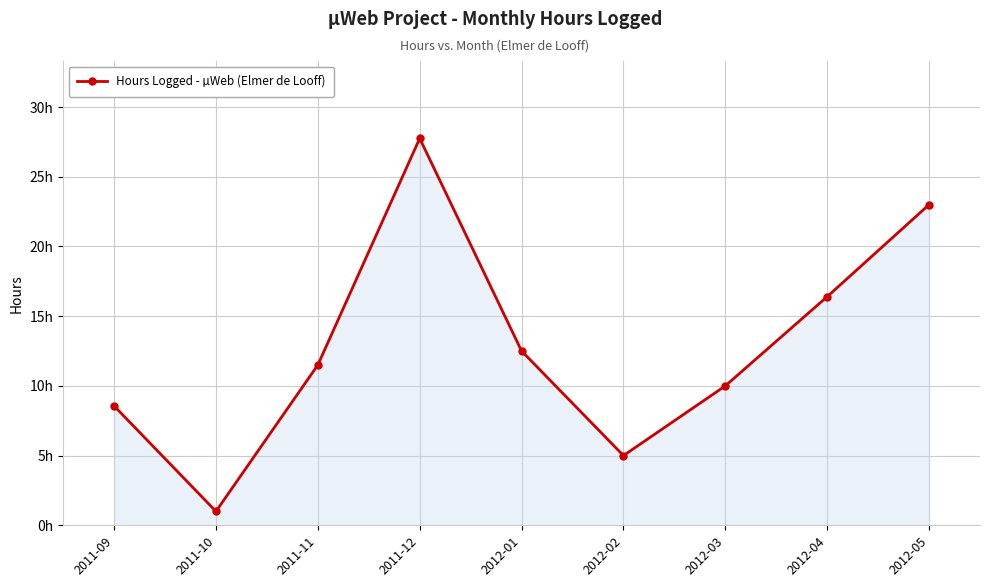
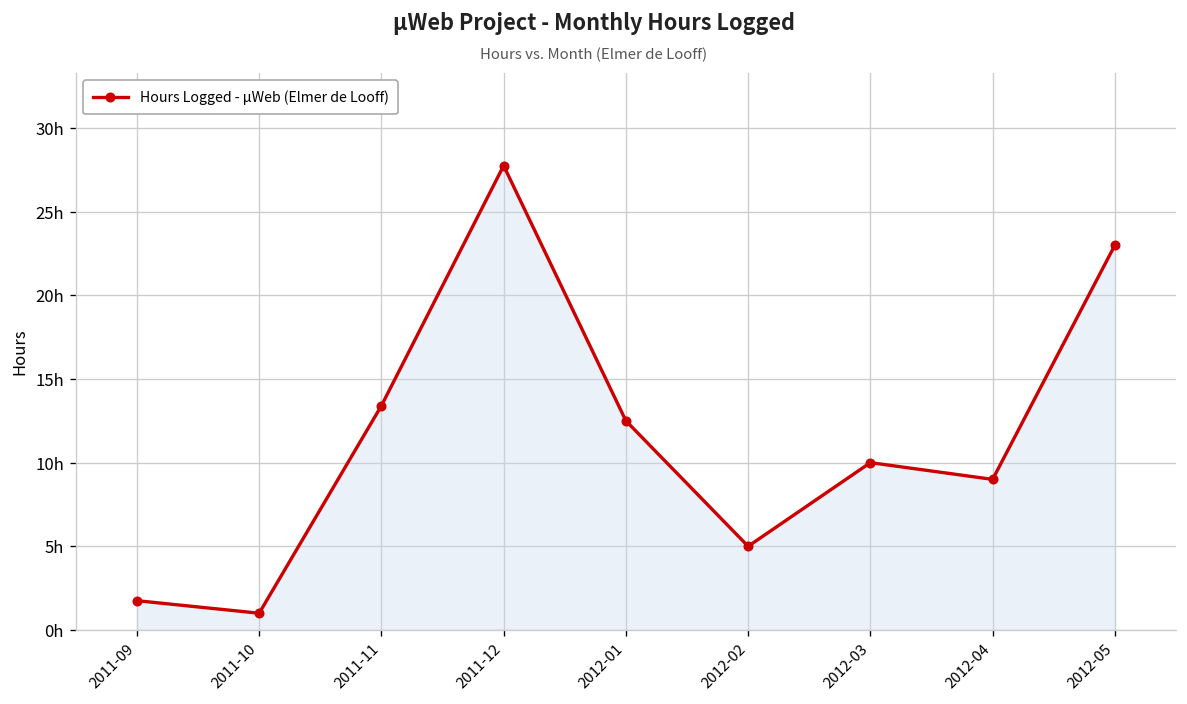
2011-09: 8.6h -> 1.8h
2011-11: 11.5h -> 13.4h
2012-04: 16.4h -> 9.0h
